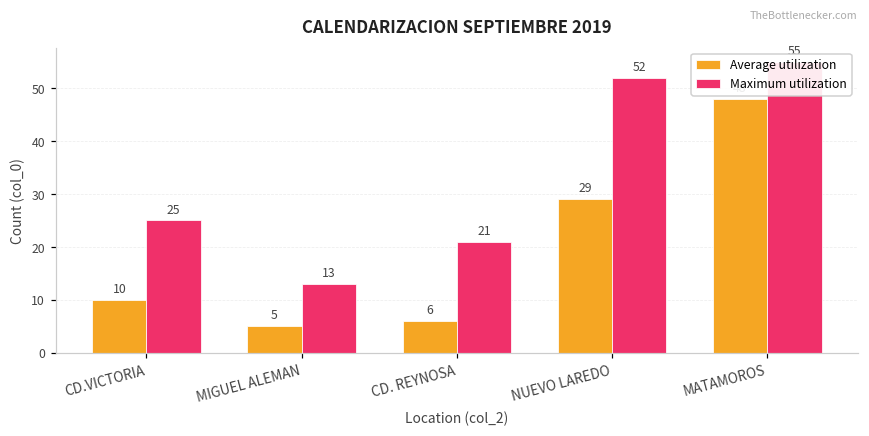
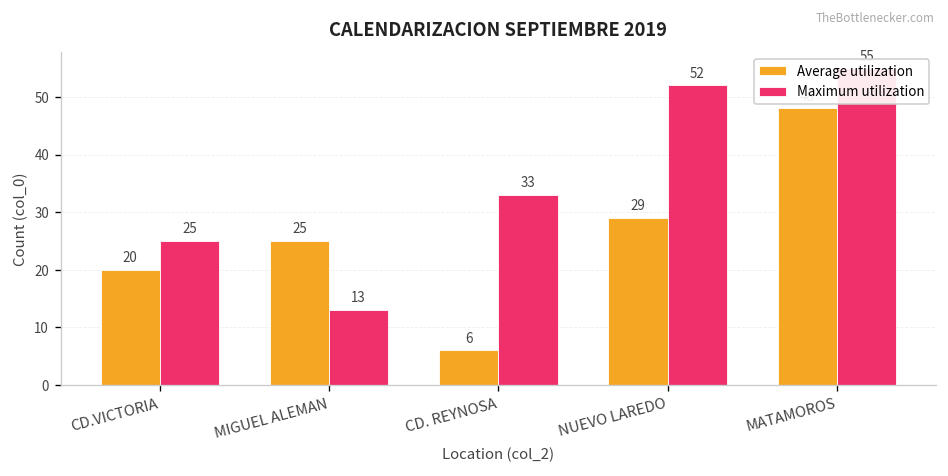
Average utilization, CD.VICTORIA: 10 -> 20
Average utilization, MIGUEL ALEMAN: 5 -> 25
Maximum utilization, CD. REYNOSA: 21 -> 33
